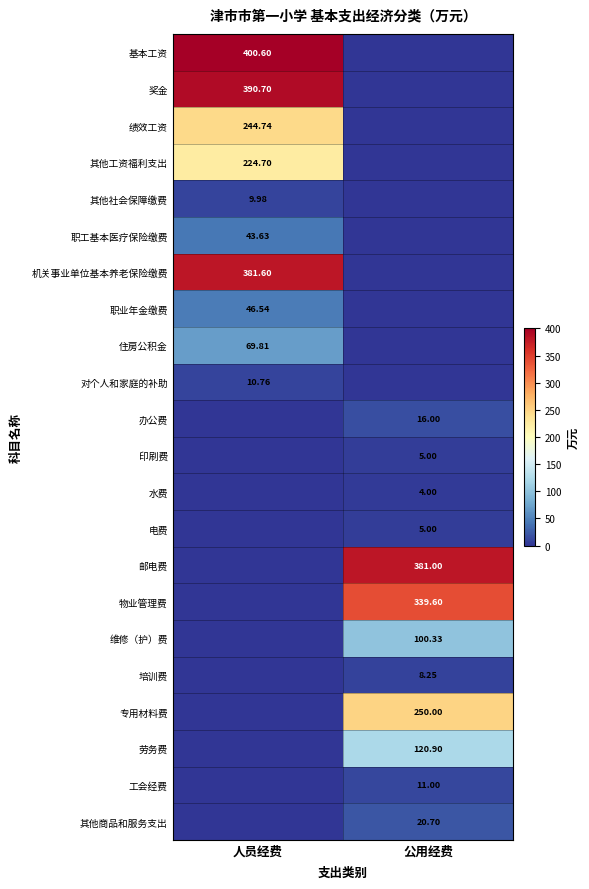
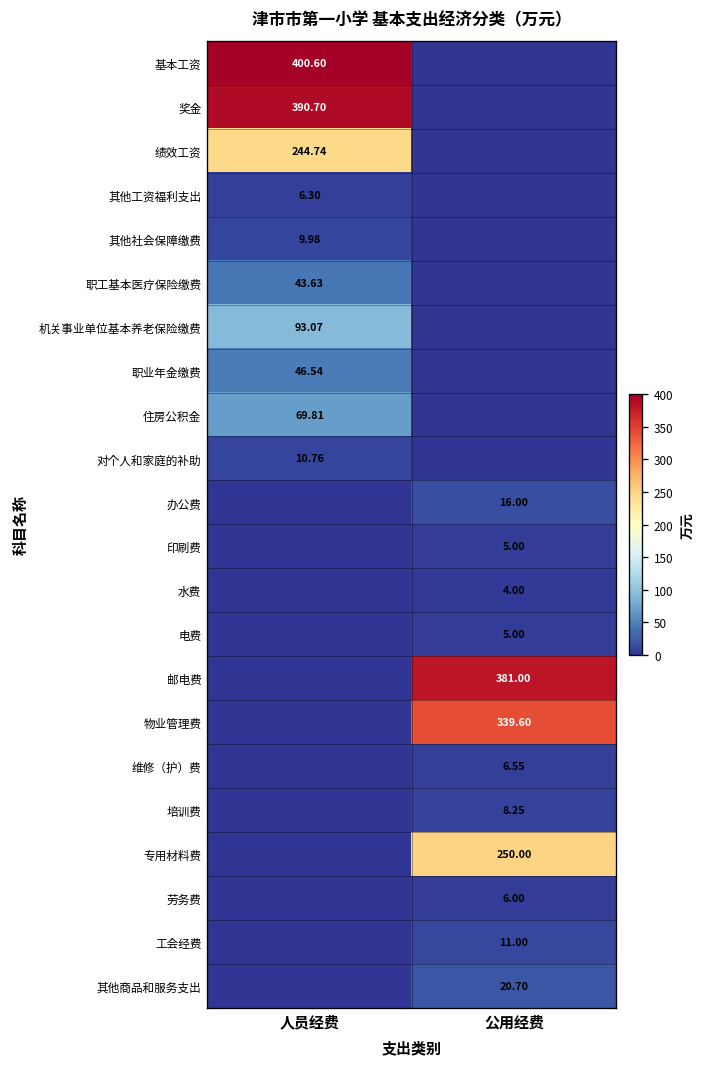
其他工资福利支出, 人员经费: 224.70 -> 6.30
机关事业单位基本养老保险缴费, 人员经费: 381.60 -> 93.07
维修（护）费, 公用经费: 100.33 -> 6.55
劳务费, 公用经费: 120.90 -> 6.00
